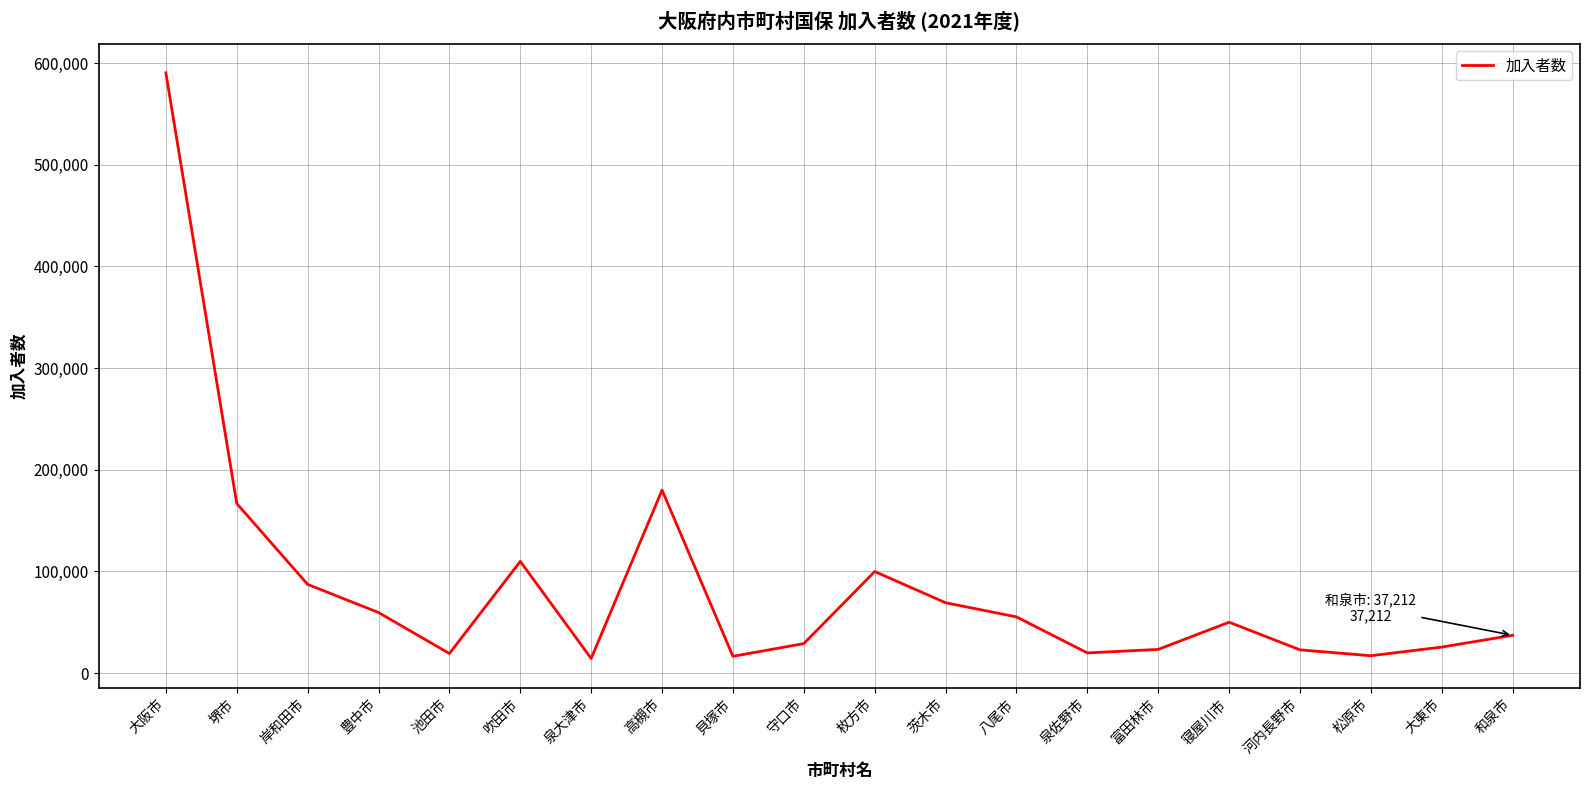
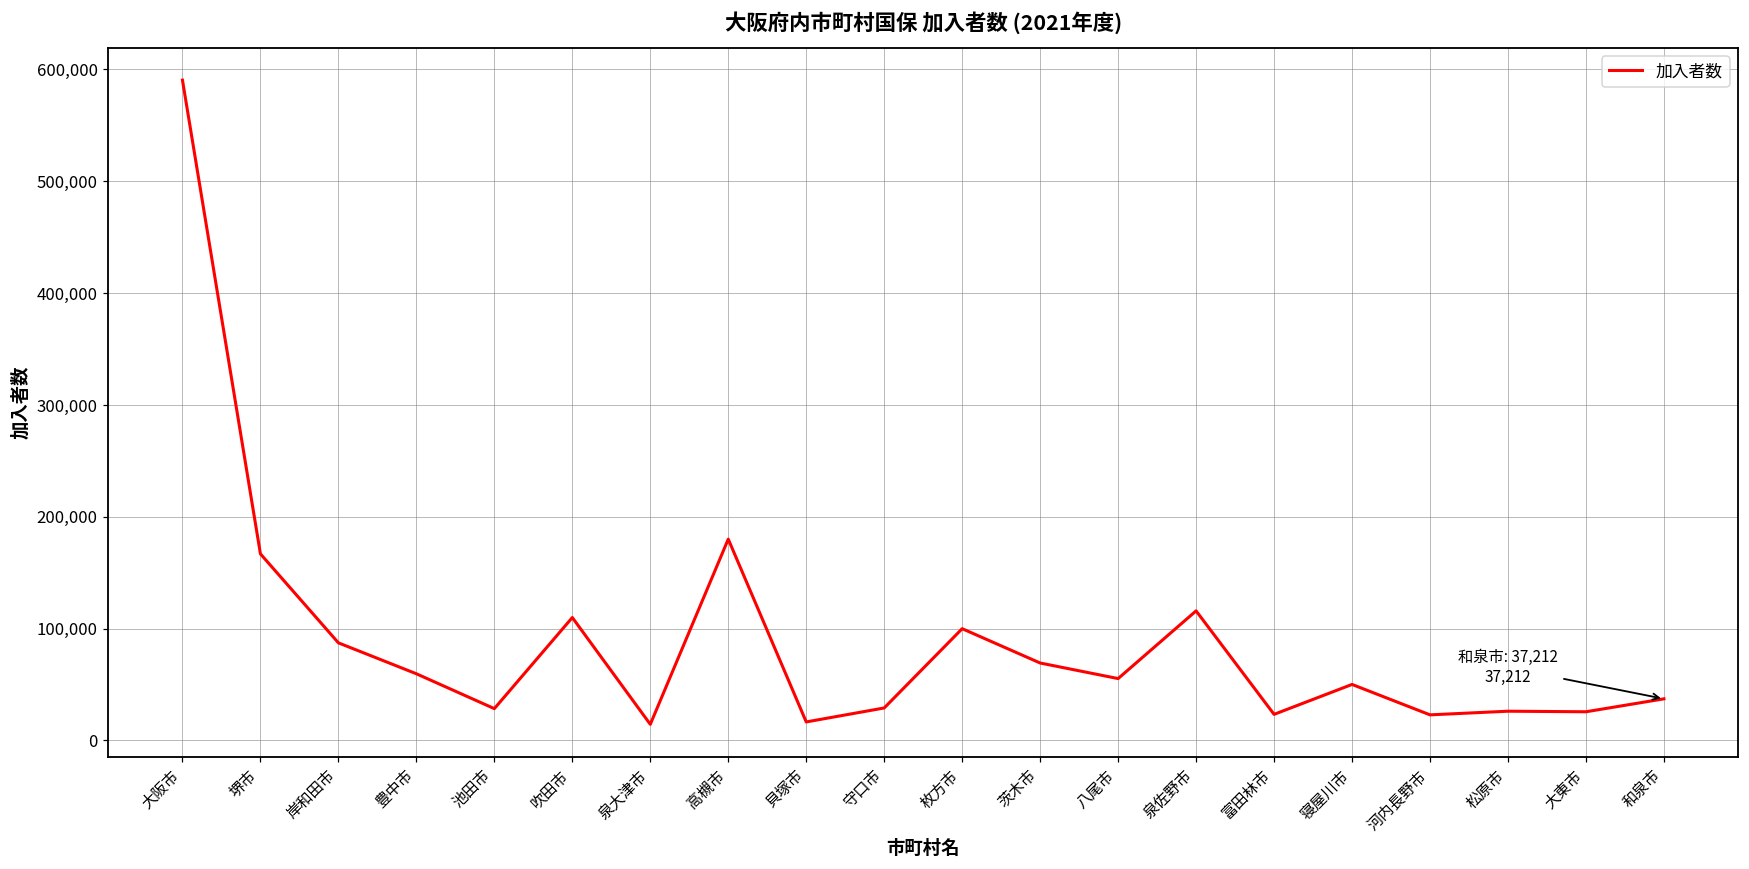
池田市: 19,000 -> 28,000
泉佐野市: 20,000 -> 116,000
松原市: 17,000 -> 26,000
